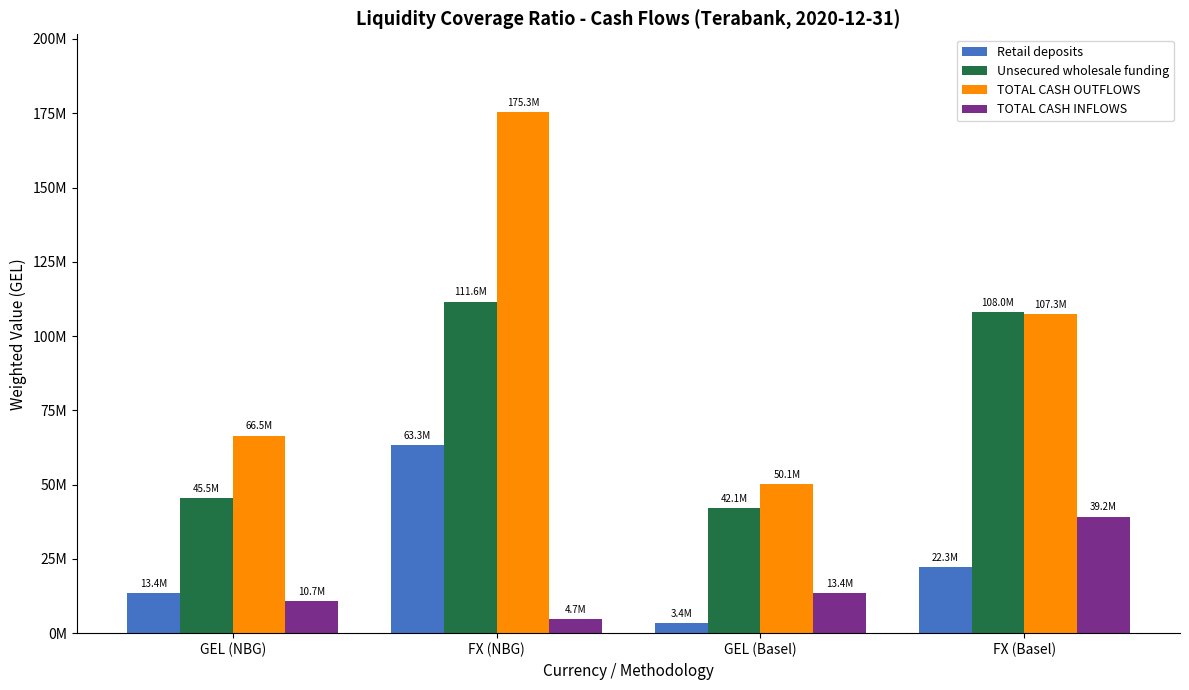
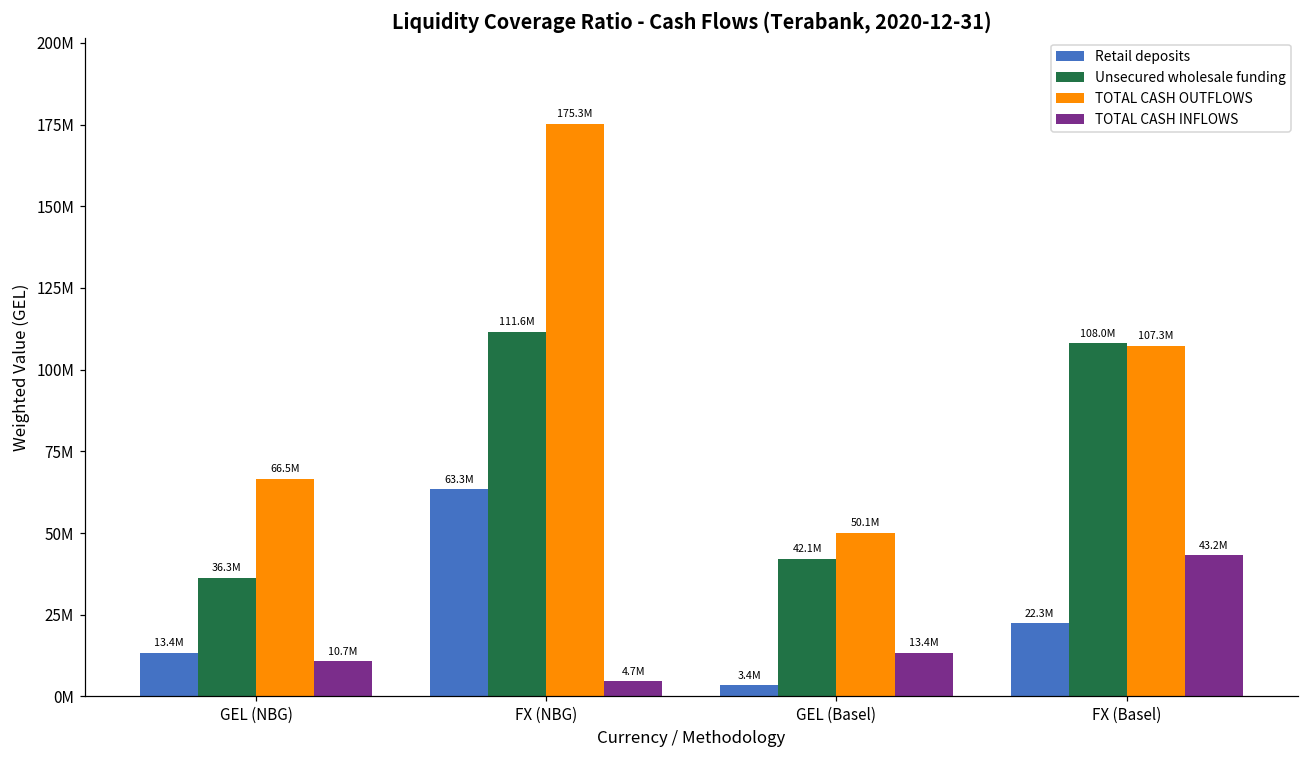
Unsecured wholesale funding, GEL (NBG): 45.5M -> 36.3M
TOTAL CASH INFLOWS, FX (Basel): 39.2M -> 43.2M
